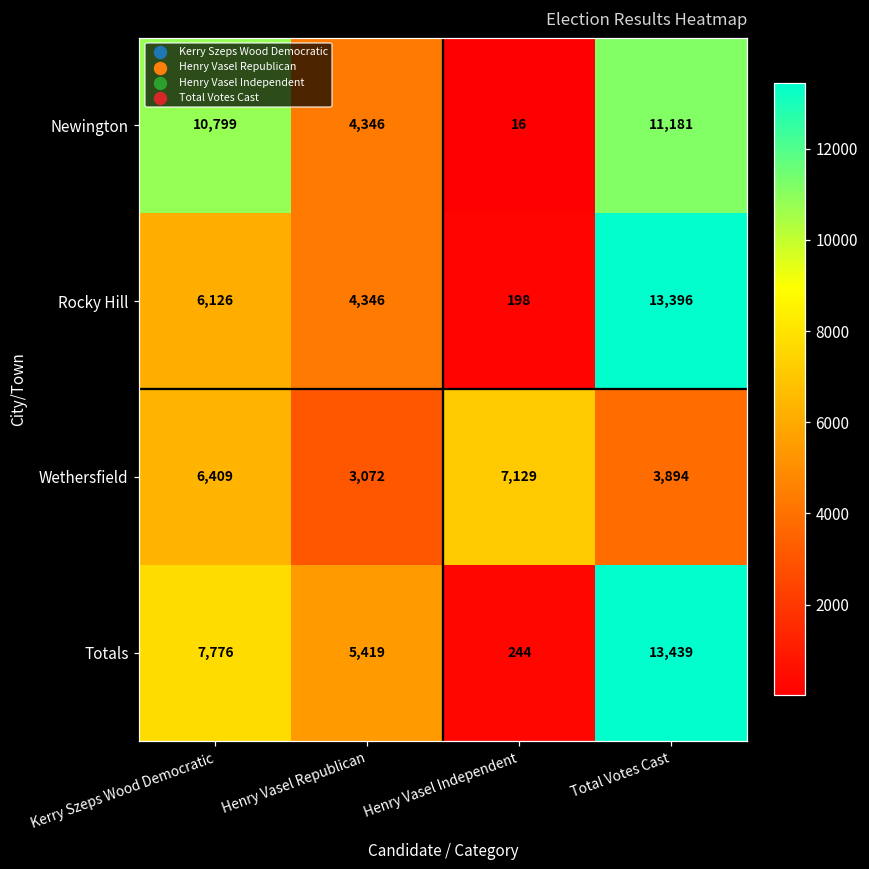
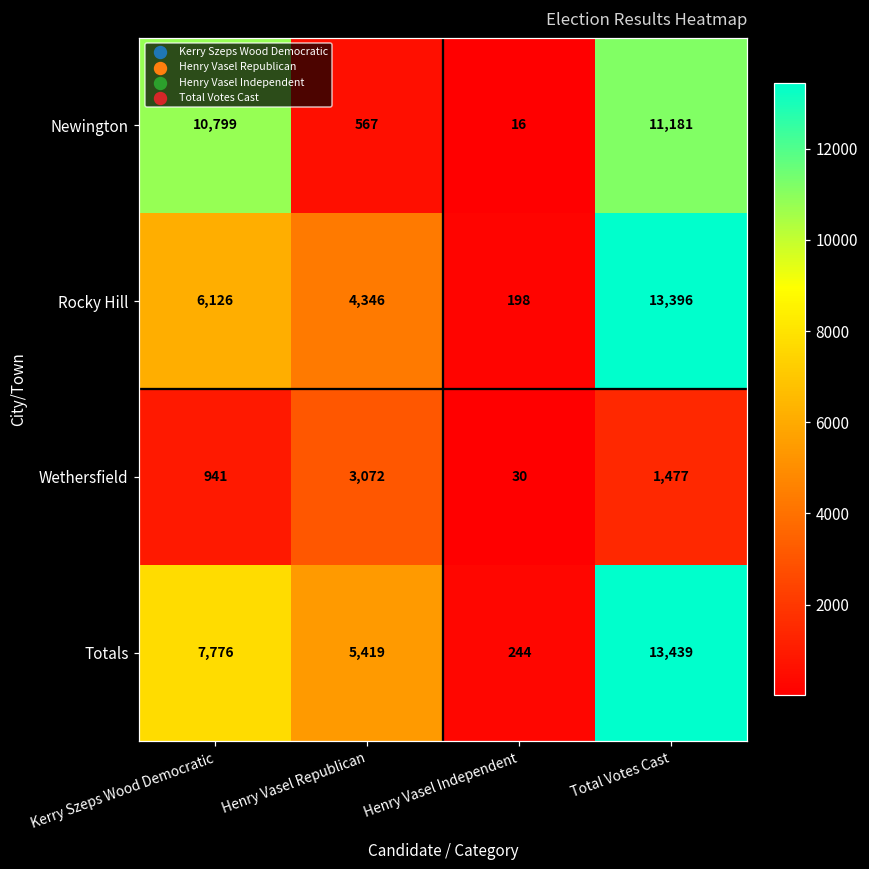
Newington, Henry Vasel Republican: 4,346 -> 567
Wethersfield, Kerry Szeps Wood Democratic: 6,409 -> 941
Wethersfield, Henry Vasel Independent: 7,129 -> 30
Wethersfield, Total Votes Cast: 3,894 -> 1,477
